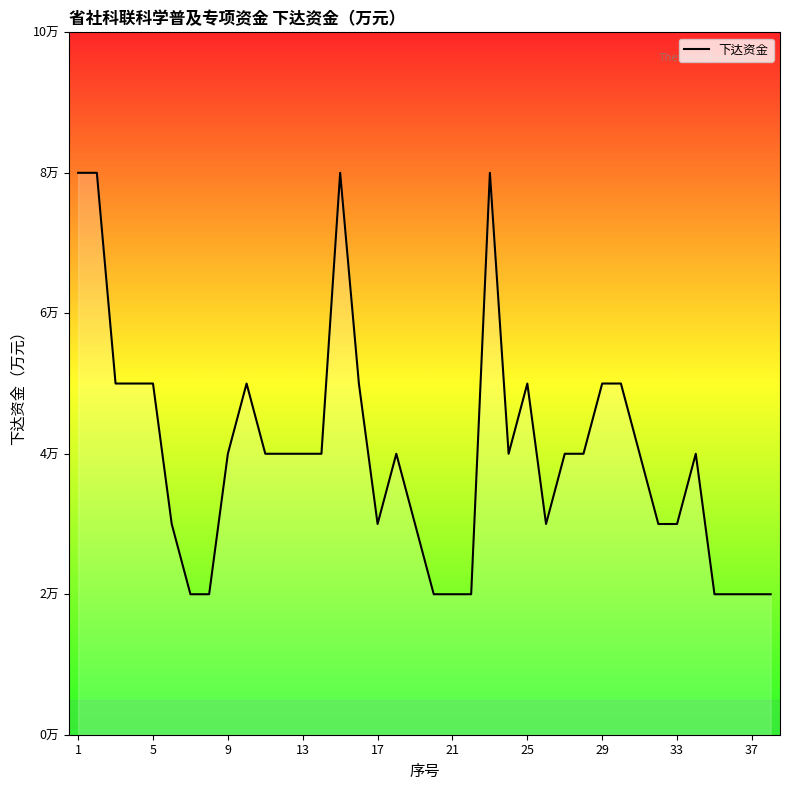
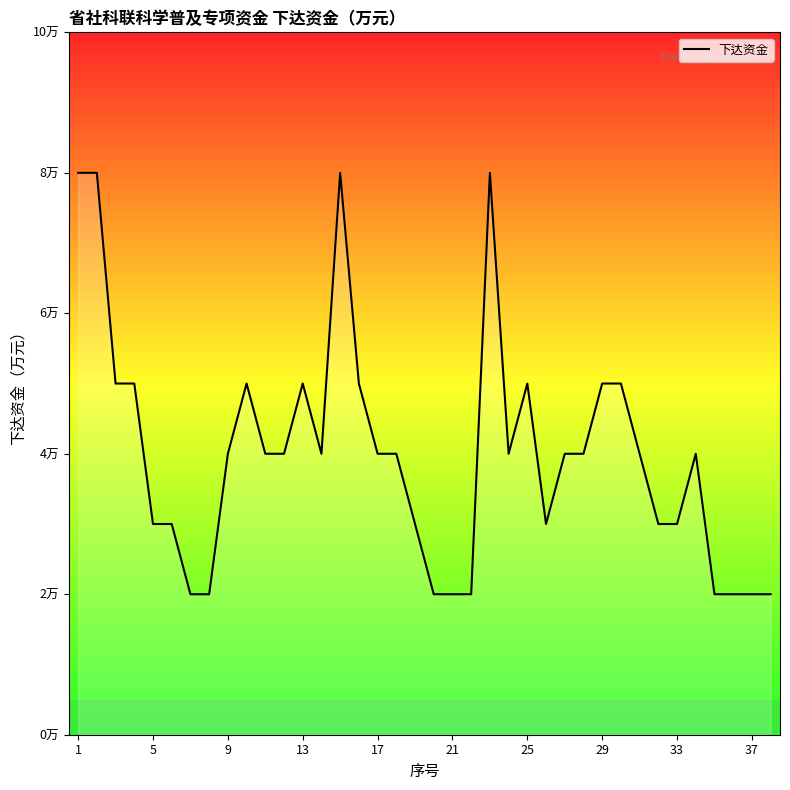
5: 5万 -> 3万
13: 4万 -> 5万
17: 3万 -> 4万
